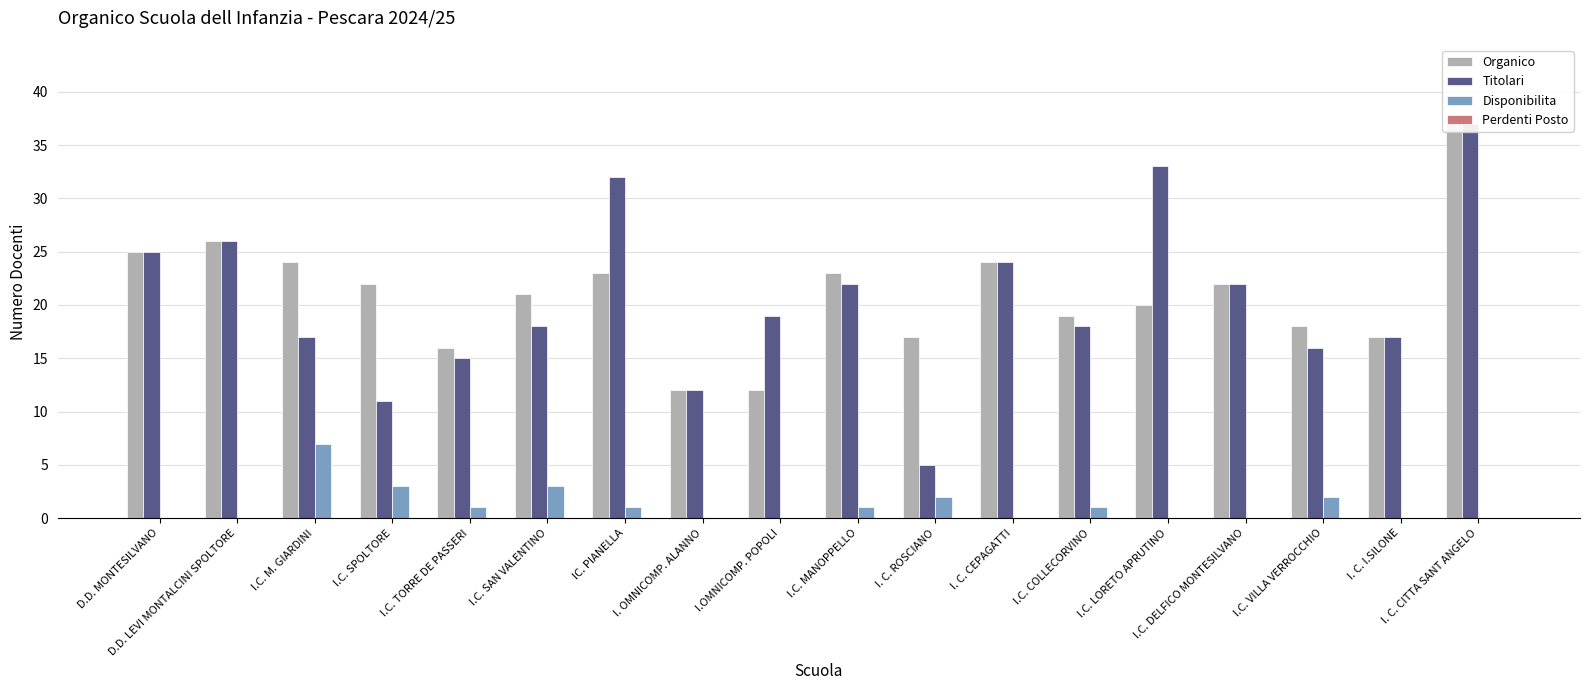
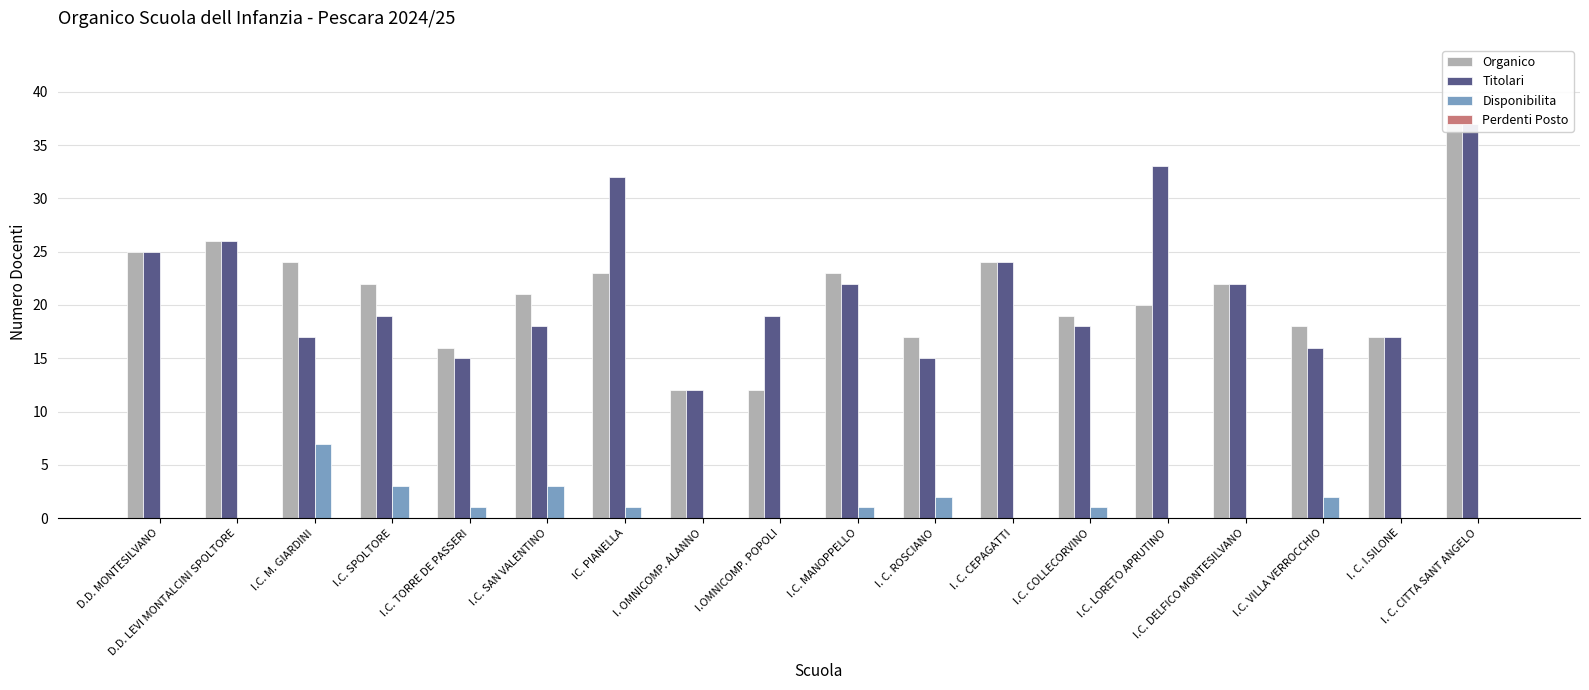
Titolari, I.C. SPOLTORE: 11 -> 19
Titolari, I. C. ROSCIANO: 5 -> 15
